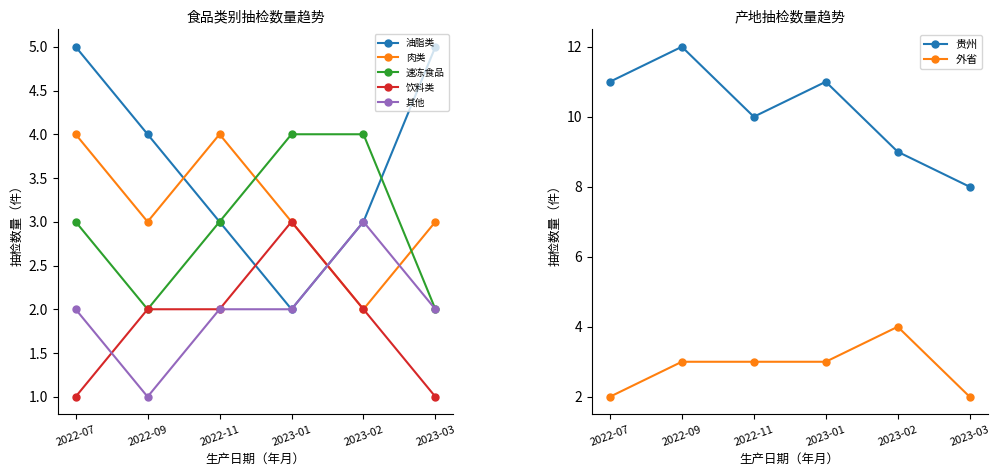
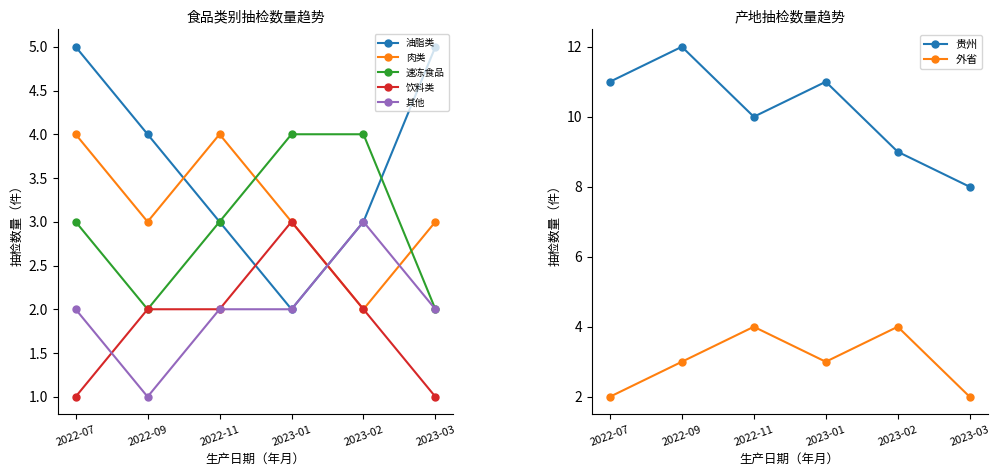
产地抽检数量趋势, 外省, 2022-11: 3 -> 4
